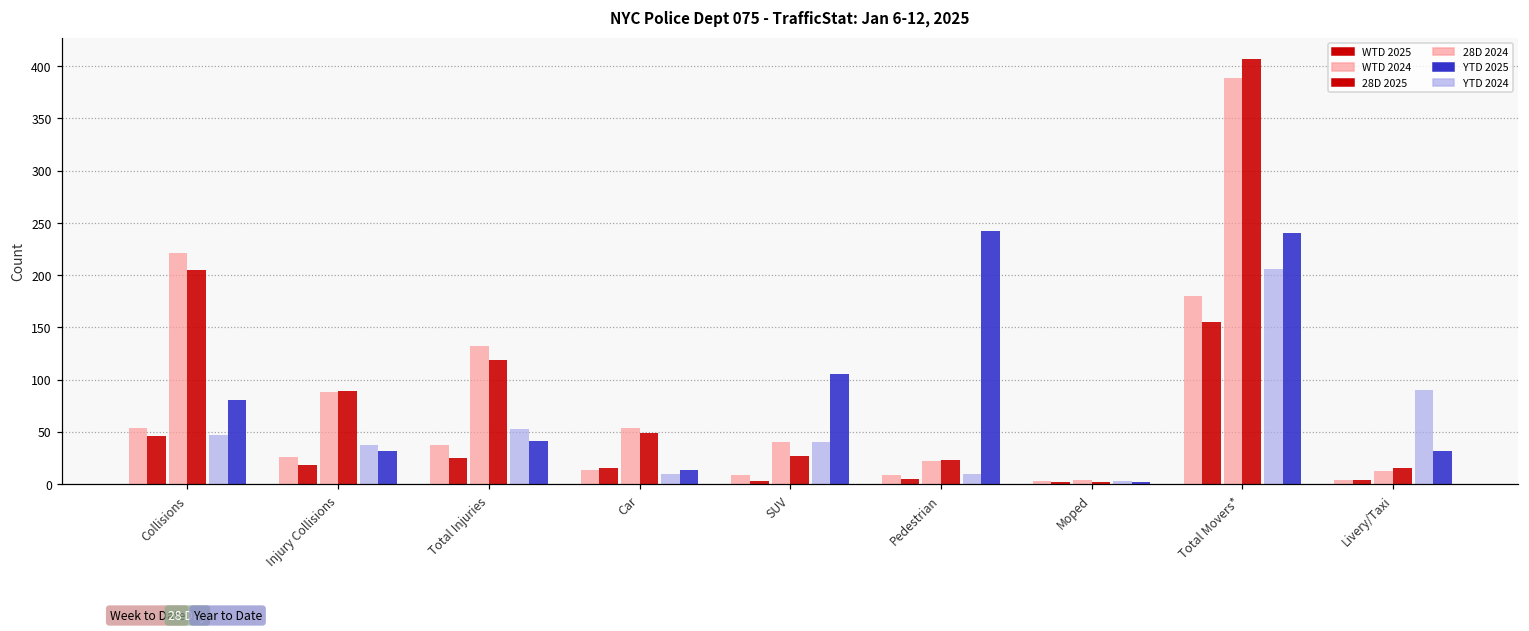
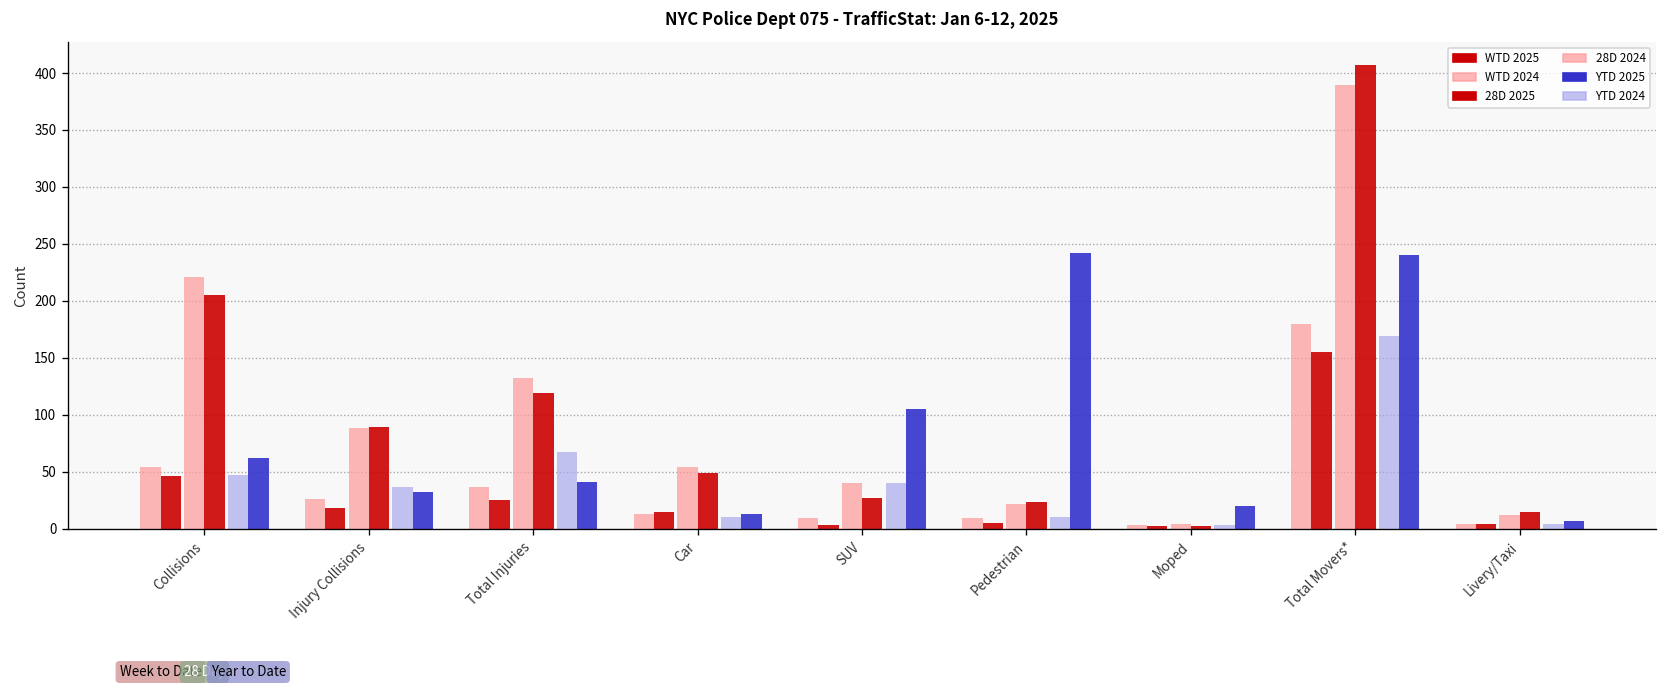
YTD 2025, Collisions: 80 -> 60
YTD 2024, Total Injuries: 50 -> 70
YTD 2025, Moped: 0 -> 20
YTD 2024, Total Movers*: 210 -> 170
YTD 2024, Livery/Taxi: 90 -> 0
YTD 2025, Livery/Taxi: 30 -> 10
